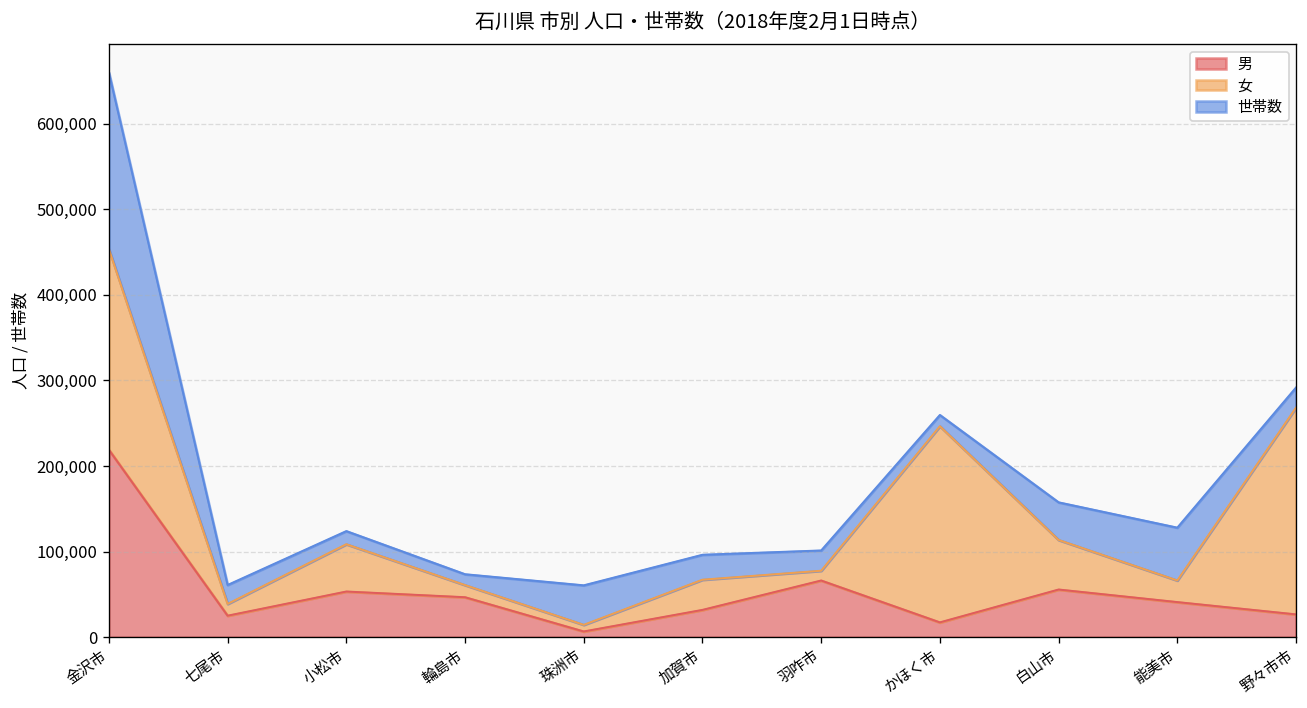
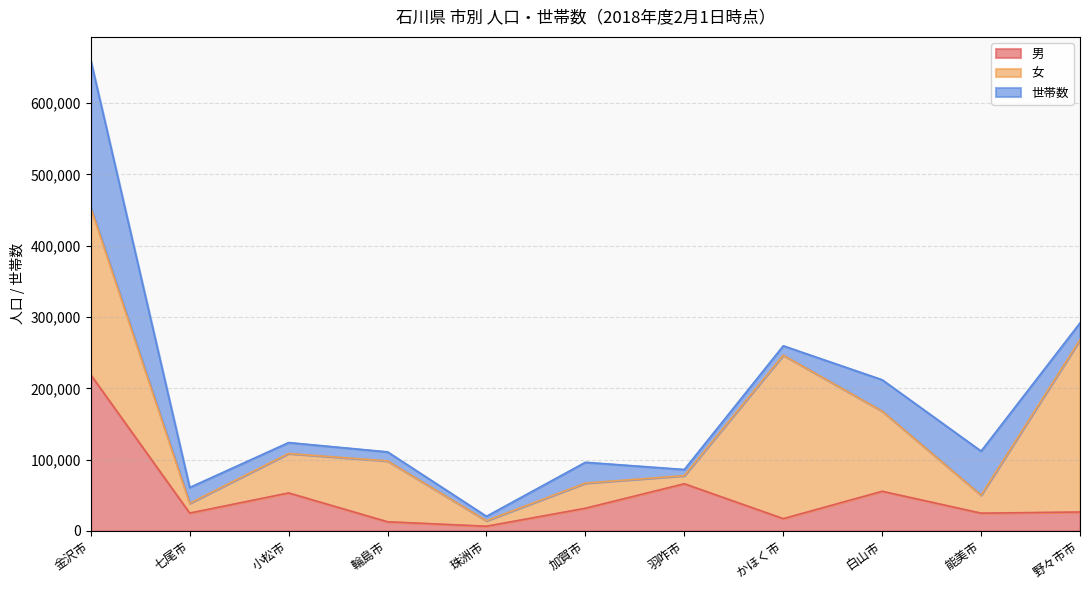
男, 輪島市: 50,000 -> 10,000
女, 輪島市: 10,000 -> 90,000
世帯数, 珠洲市: 50,000 -> 10,000
世帯数, 羽咋市: 20,000 -> 10,000
女, 白山市: 60,000 -> 110,000
男, 能美市: 40,000 -> 20,000
